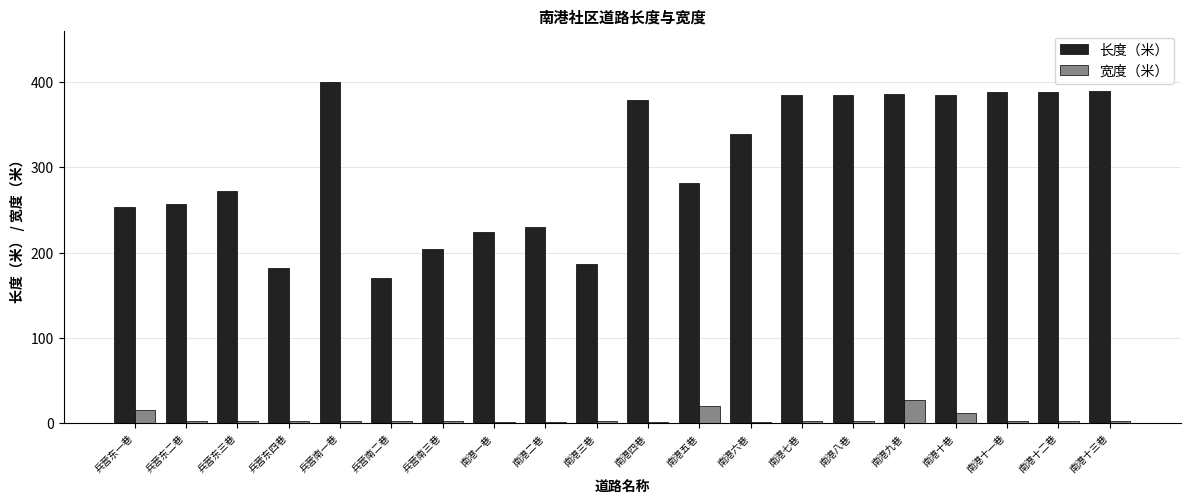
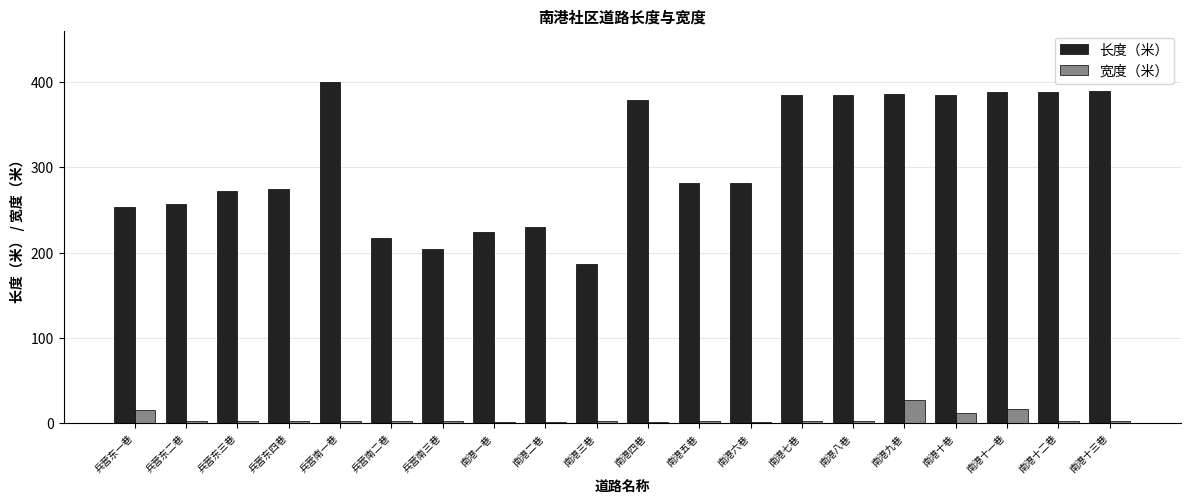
长度（米）, 兵营东四巷: 180 -> 270
长度（米）, 兵营南二巷: 170 -> 220
宽度（米）, 南港五巷: 20 -> 0
长度（米）, 南港六巷: 340 -> 280
宽度（米）, 南港十一巷: 0 -> 20
